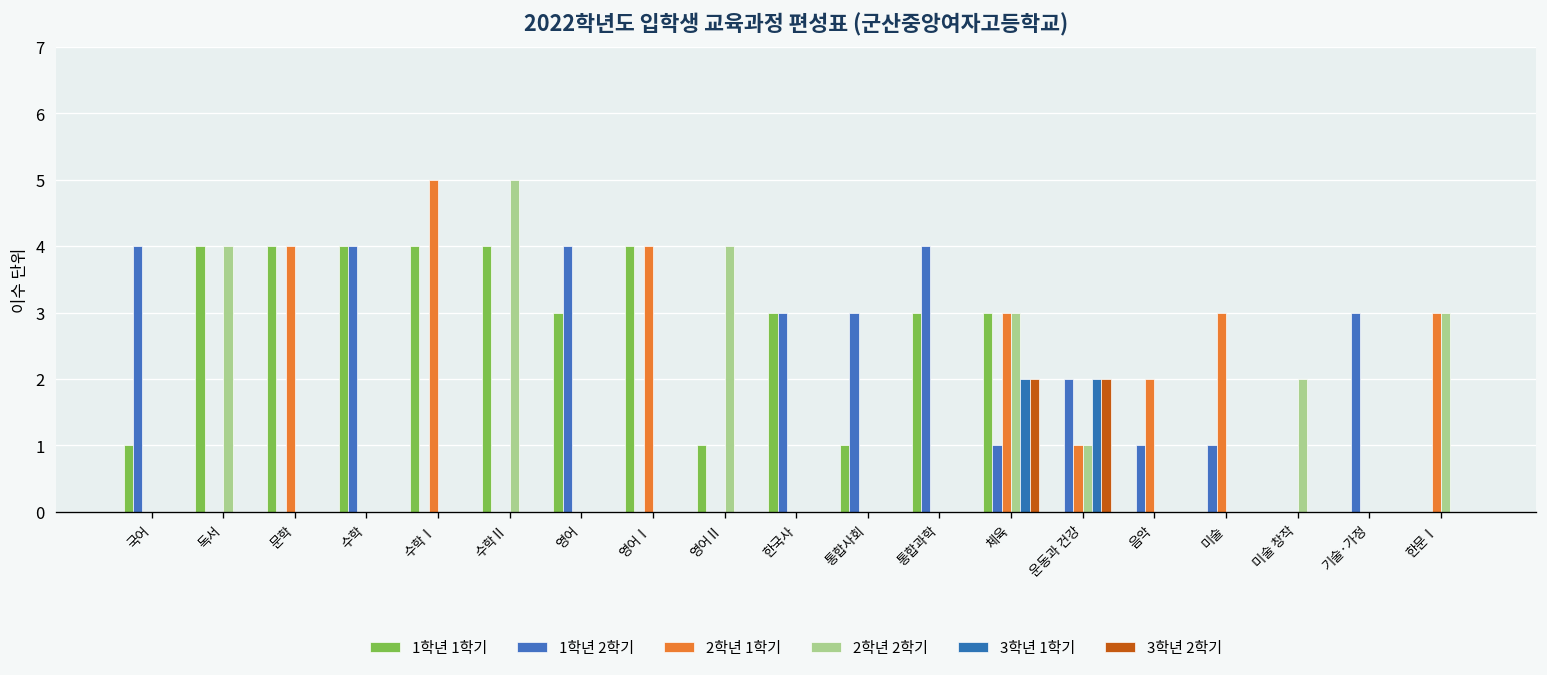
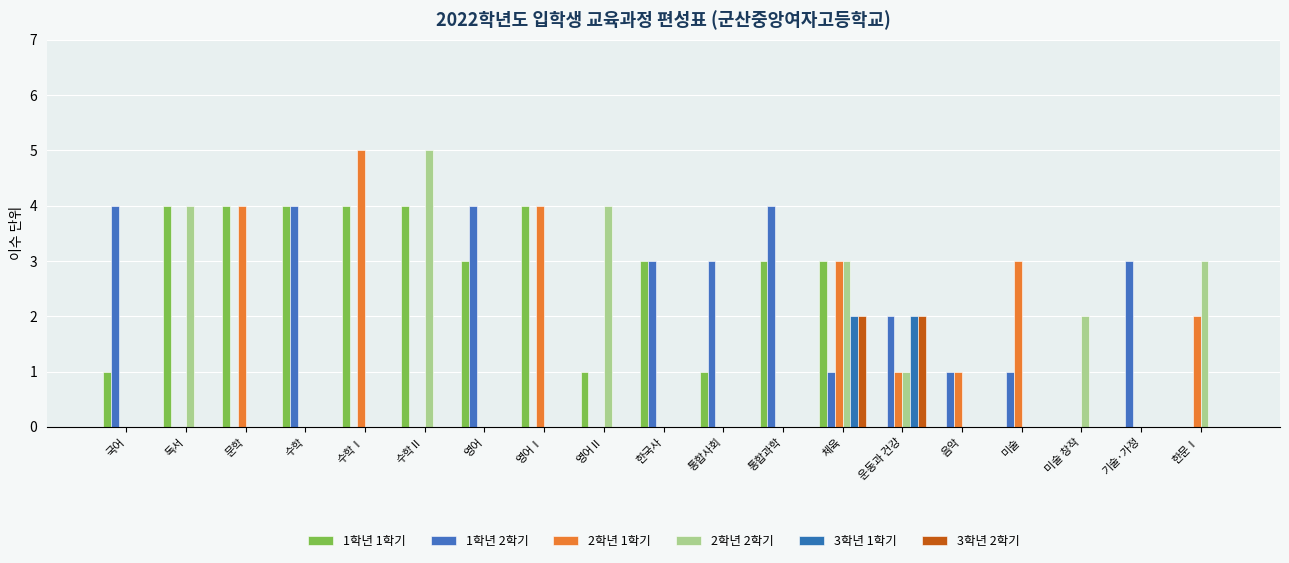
2학년 1학기, 음악: 2 -> 1
2학년 1학기, 한문Ⅰ: 3 -> 2
